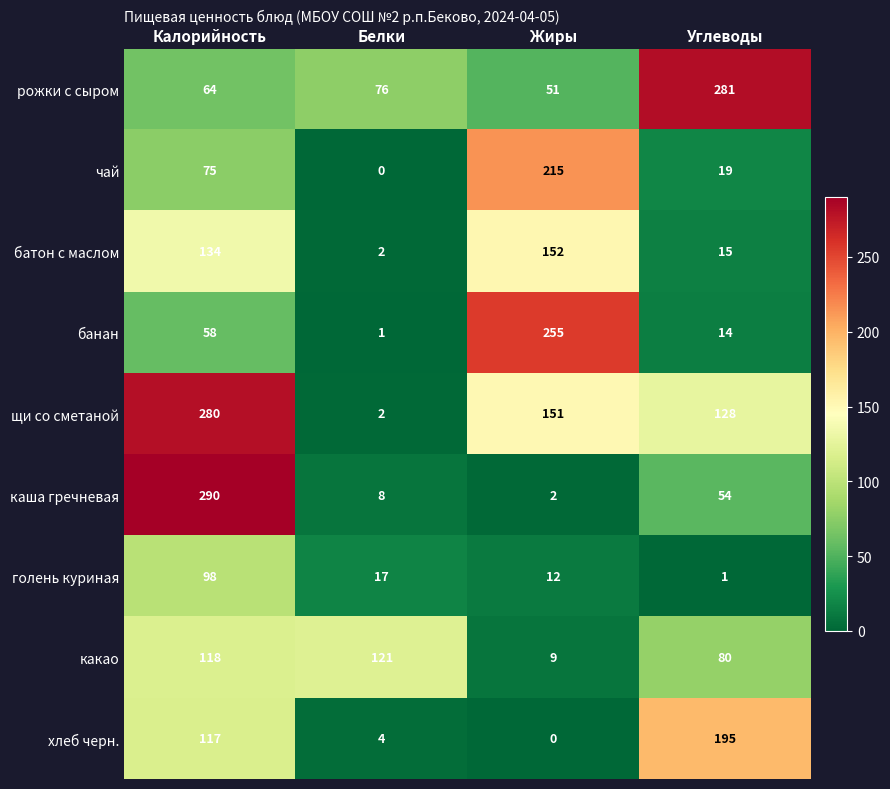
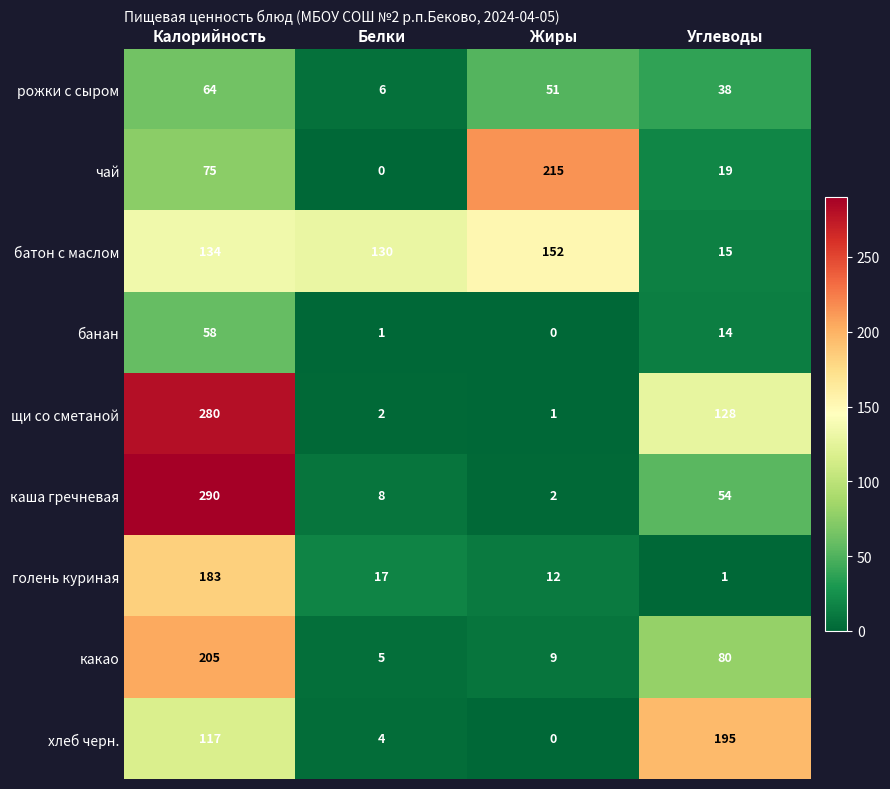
рожки с сыром, Белки: 76 -> 6
рожки с сыром, Углеводы: 281 -> 38
батон с маслом, Белки: 2 -> 130
банан, Жиры: 255 -> 0
щи со сметаной, Жиры: 151 -> 1
голень куриная, Калорийность: 98 -> 183
какао, Калорийность: 118 -> 205
какао, Белки: 121 -> 5
